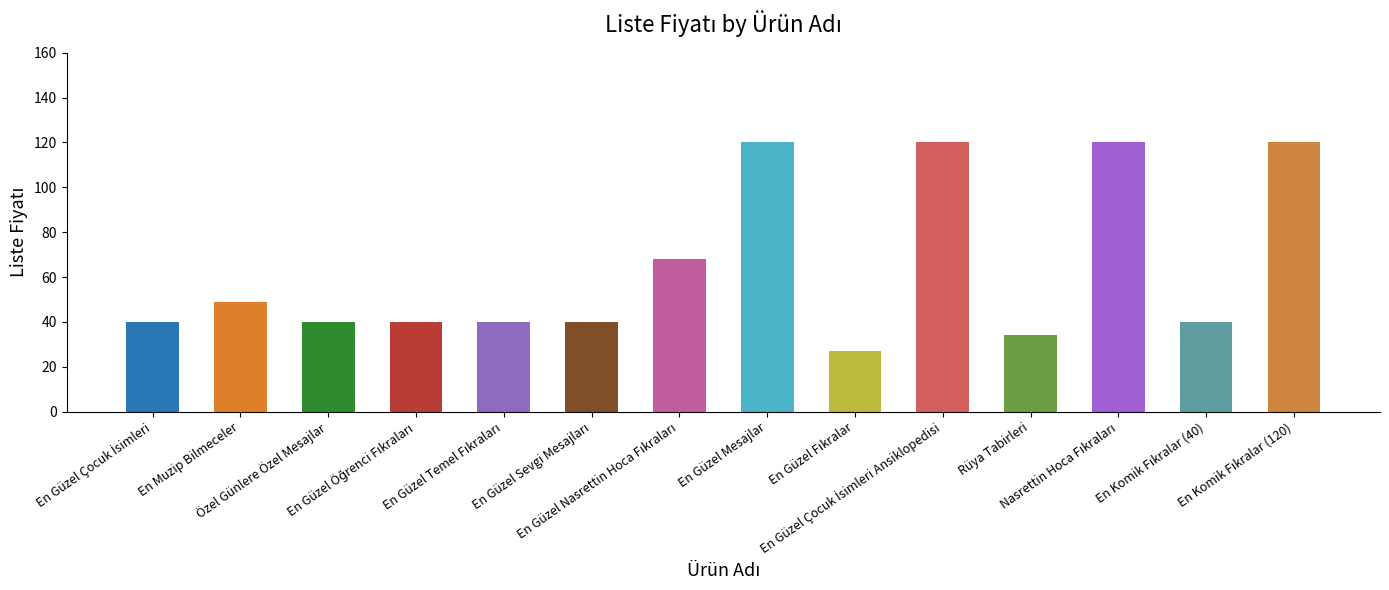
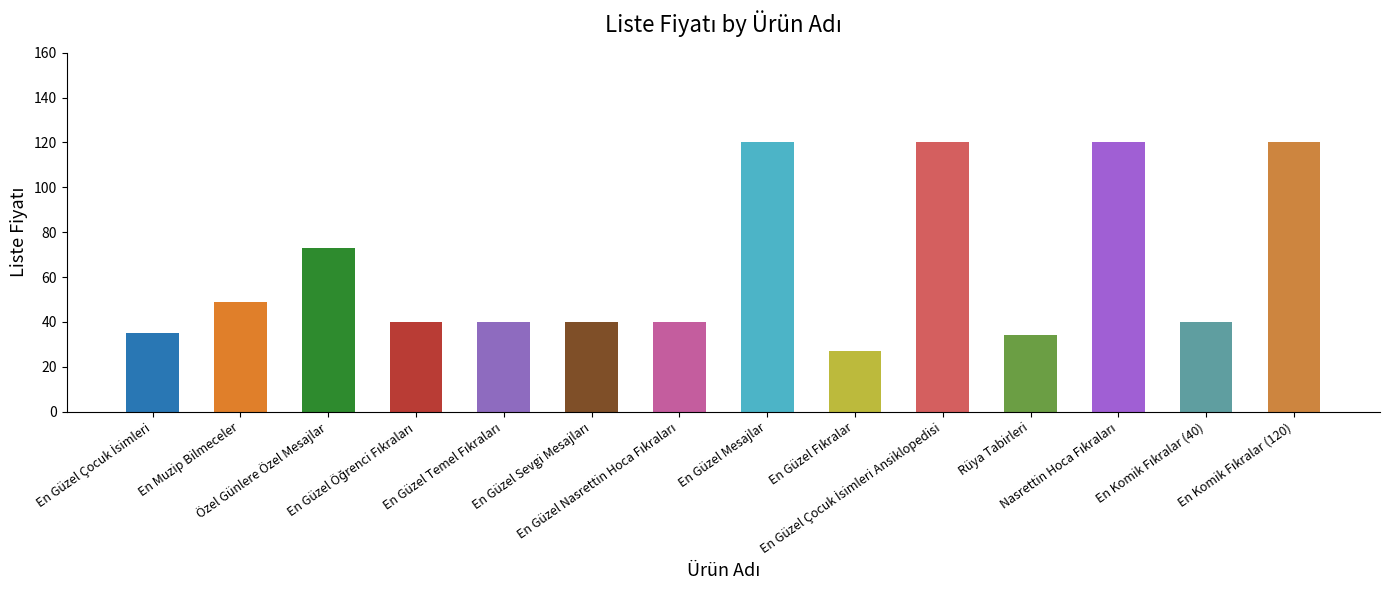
En Güzel Çocuk İsimleri: 40 -> 35
Özel Günlere Özel Mesajlar: 40 -> 73
En Güzel Nasrettin Hoca Fıkraları: 68 -> 40
